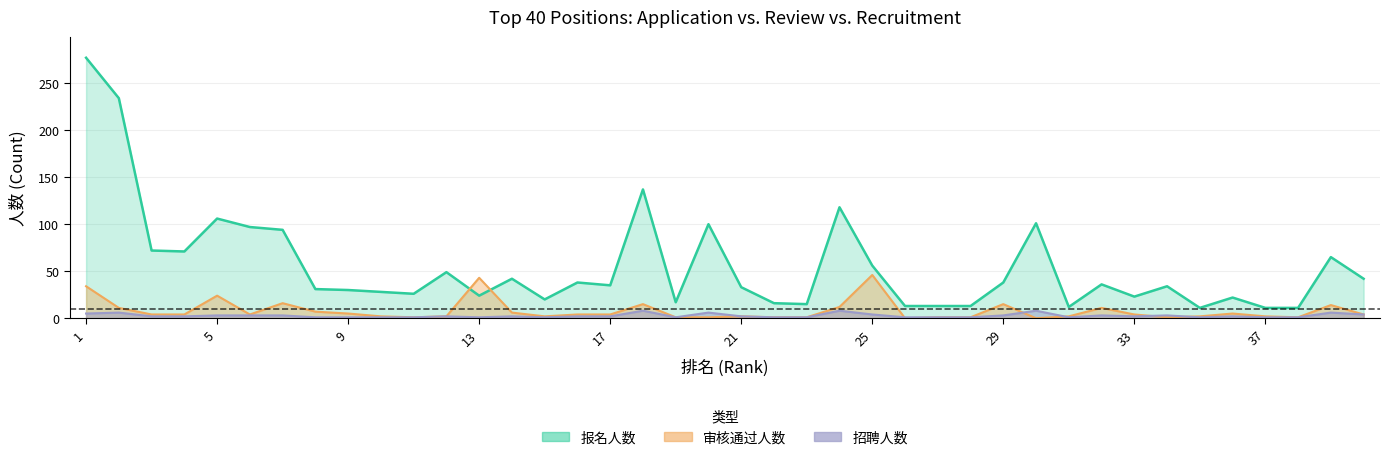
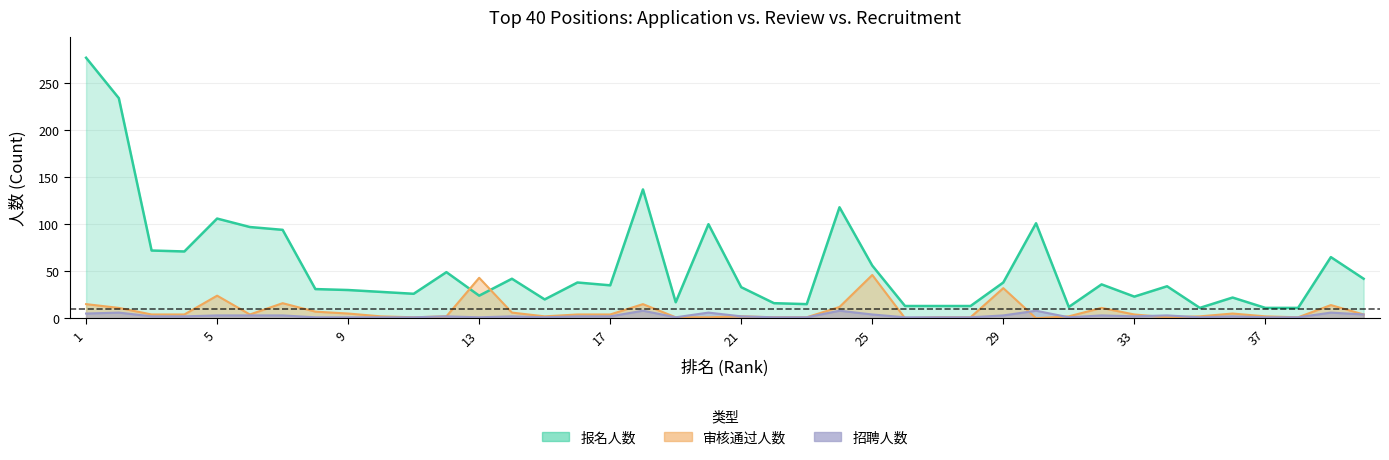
审核通过人数, 1: 30 -> 20
审核通过人数, 29: 20 -> 30
